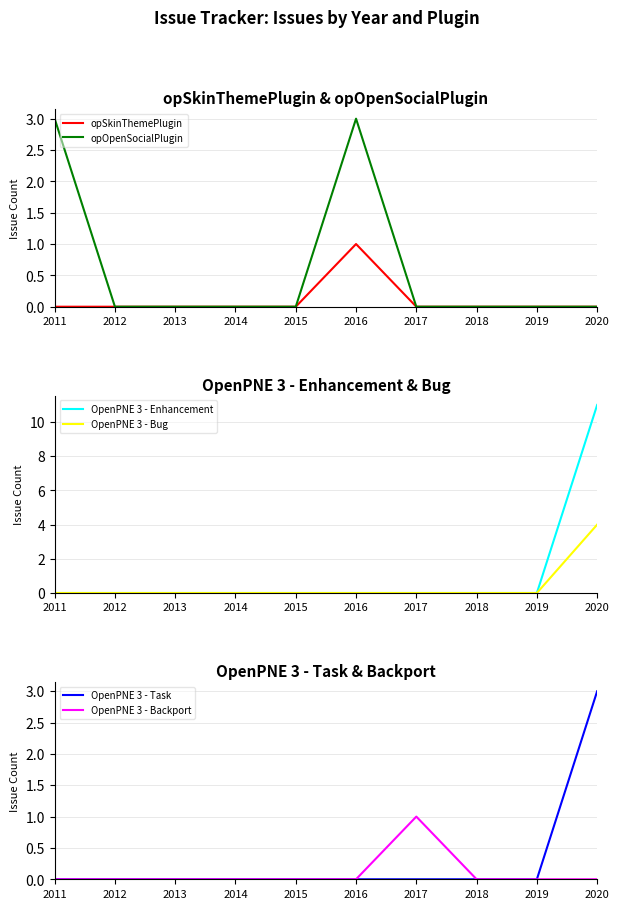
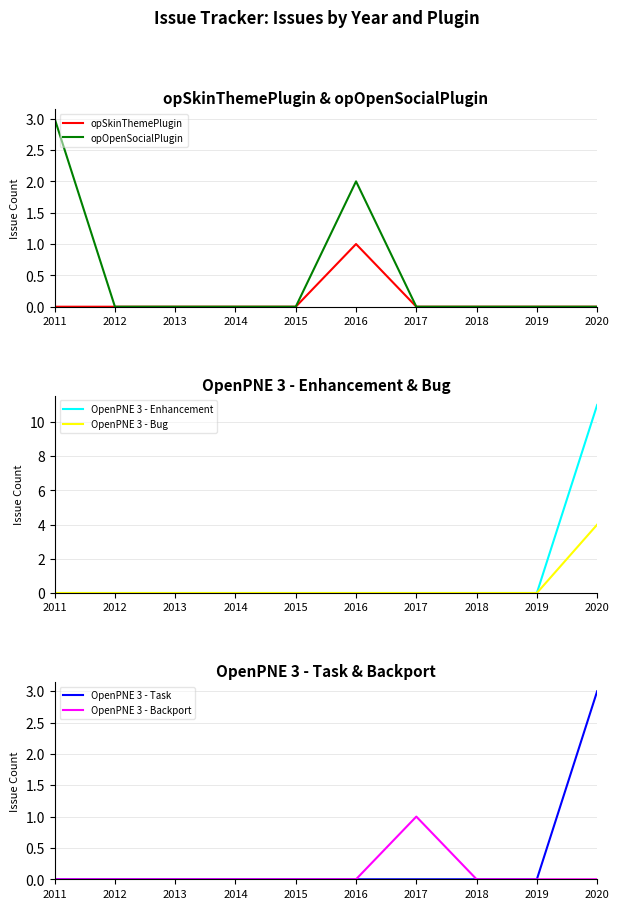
opSkinThemePlugin & opOpenSocialPlugin, opOpenSocialPlugin, 2016: 3 -> 2
